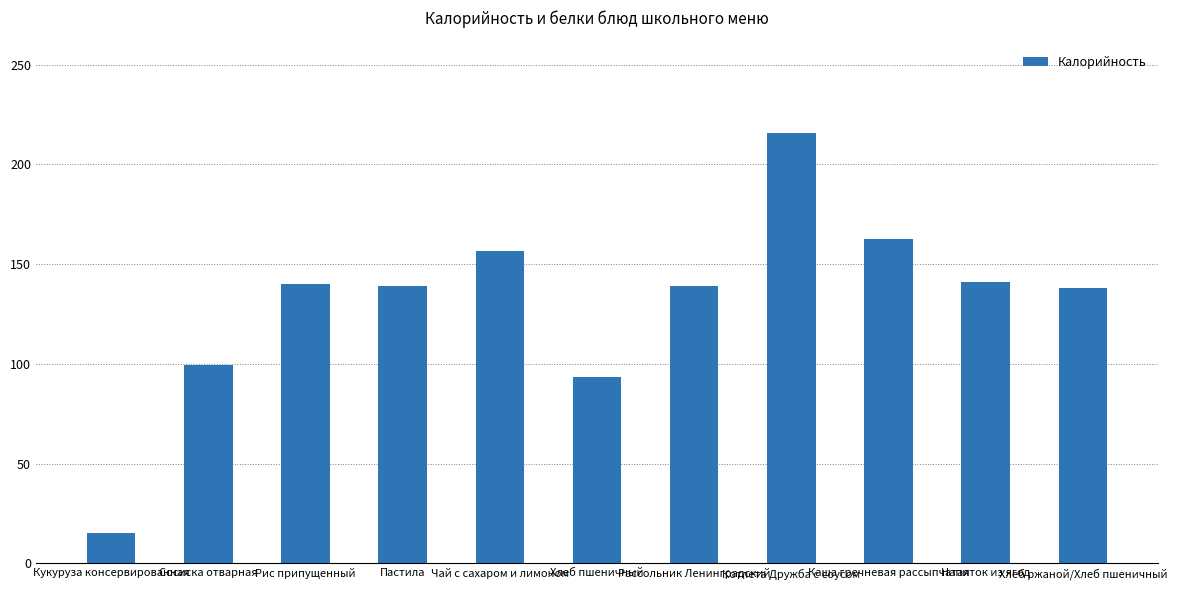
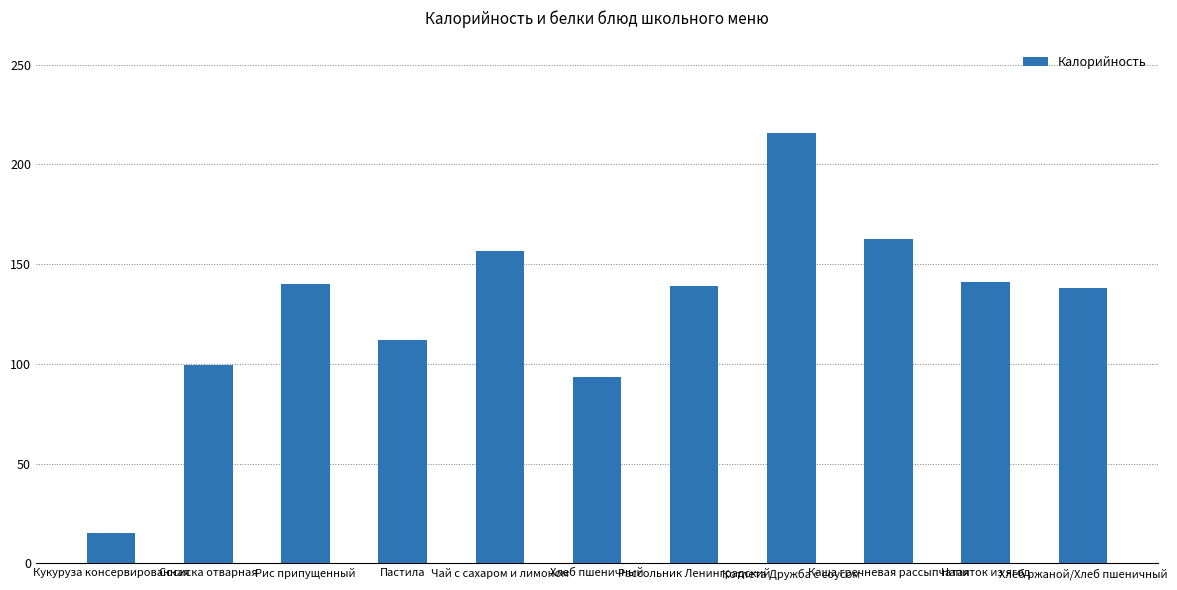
Пастила: 139 -> 112
